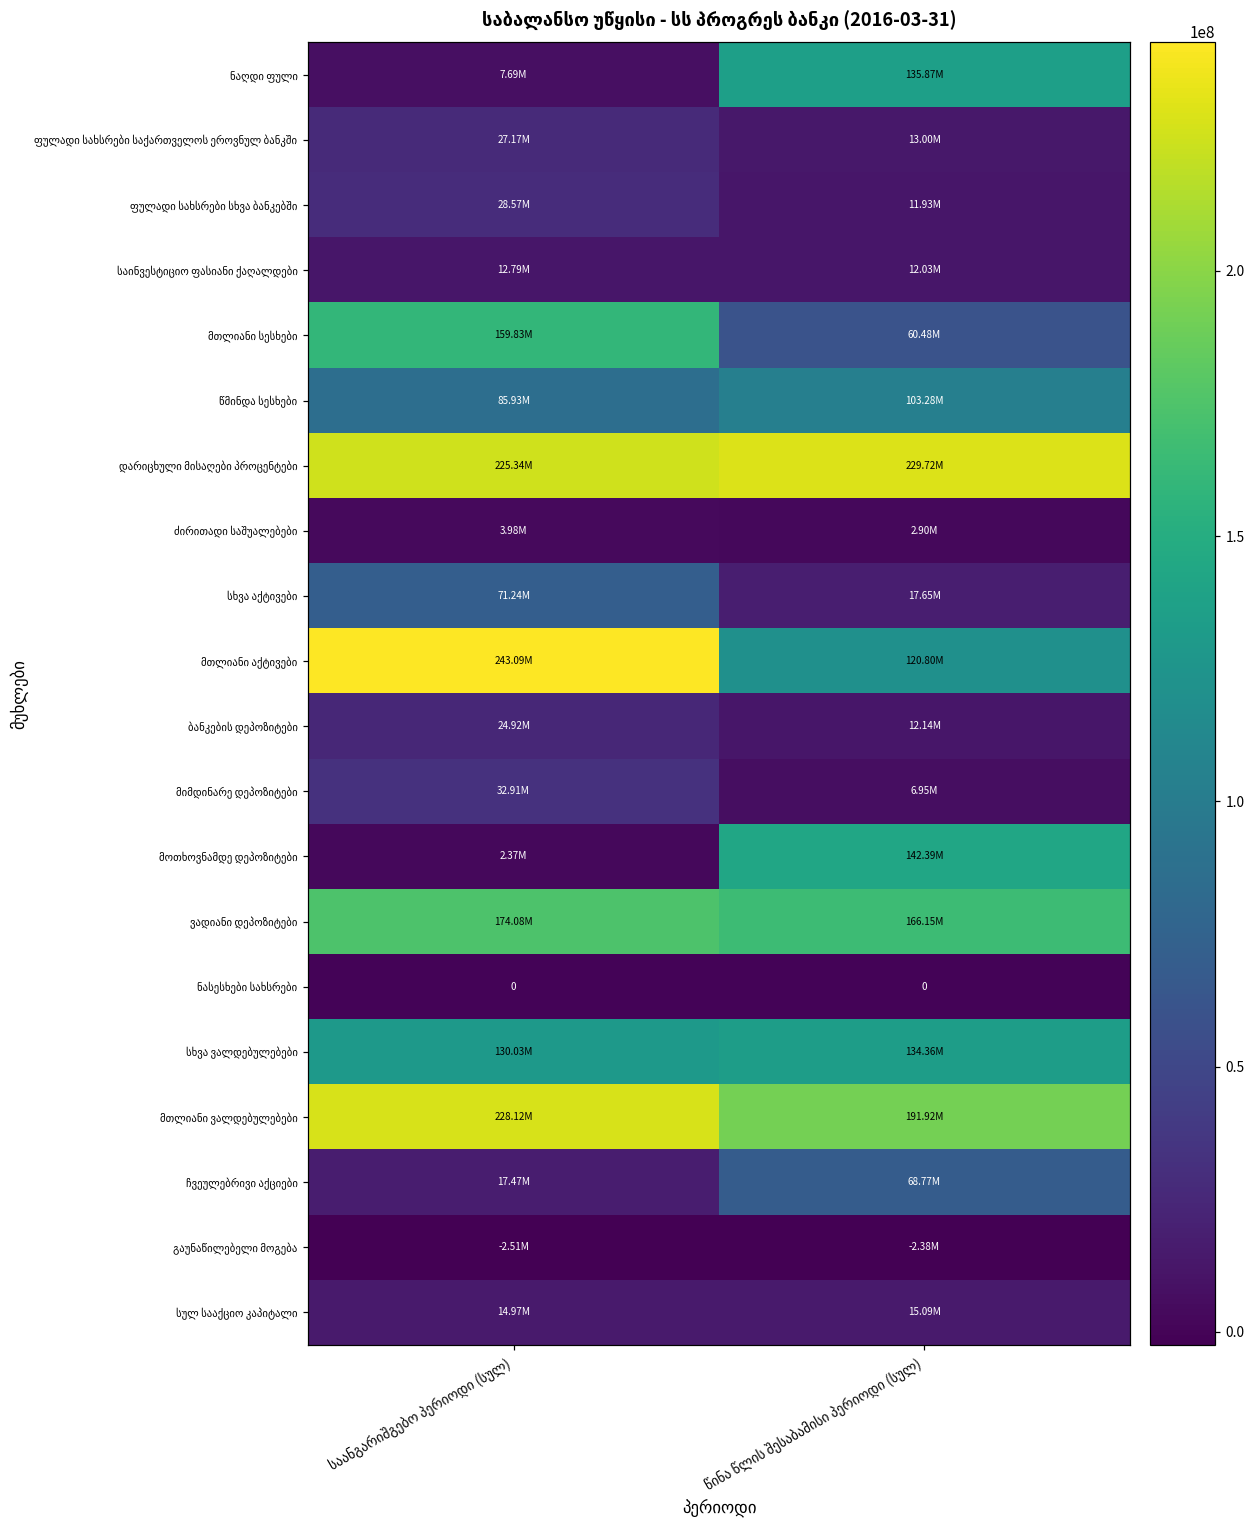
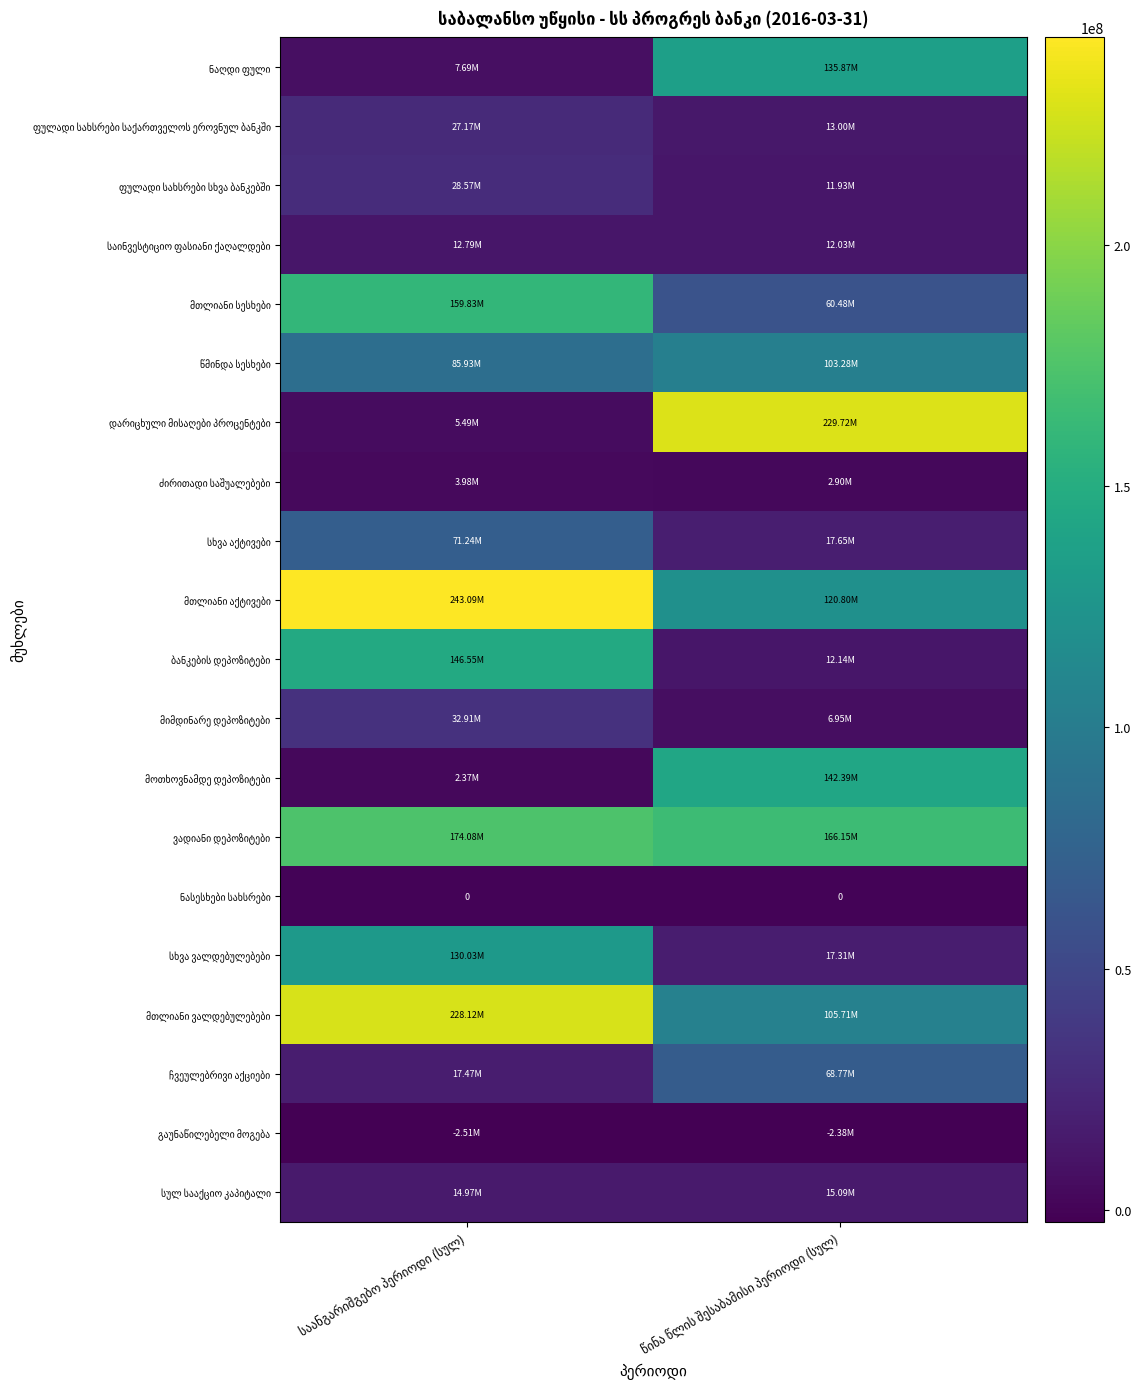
დარიცხული მისაღები პროცენტები, საანგარიშგებო პერიოდი (სულ): 225.34M -> 5.49M
ბანკების დეპოზიტები, საანგარიშგებო პერიოდი (სულ): 24.92M -> 146.55M
სხვა ვალდებულებები, წინა წლის შესაბამისი პერიოდი (სულ): 134.36M -> 17.31M
მთლიანი ვალდებულებები, წინა წლის შესაბამისი პერიოდი (სულ): 191.92M -> 105.71M
